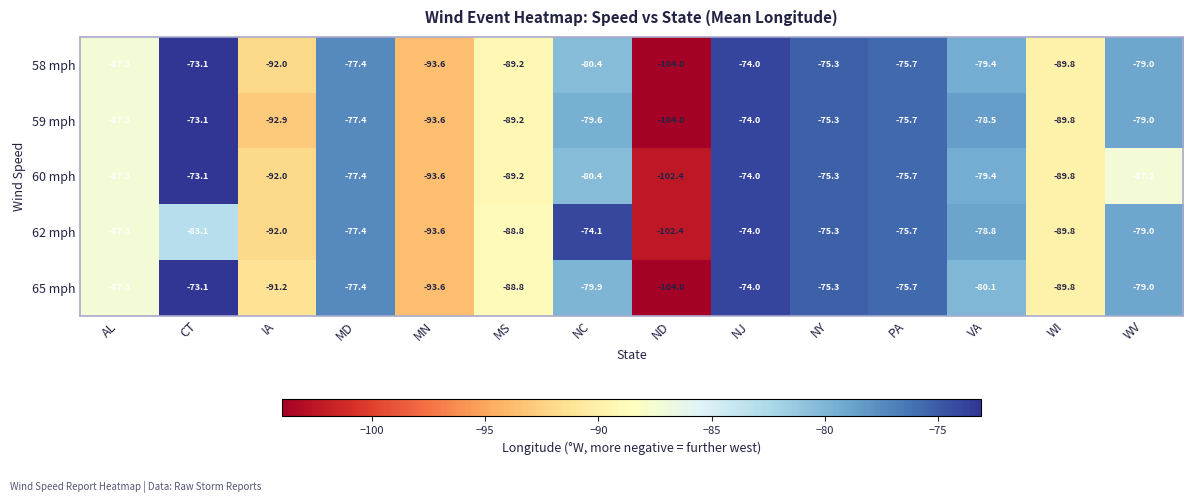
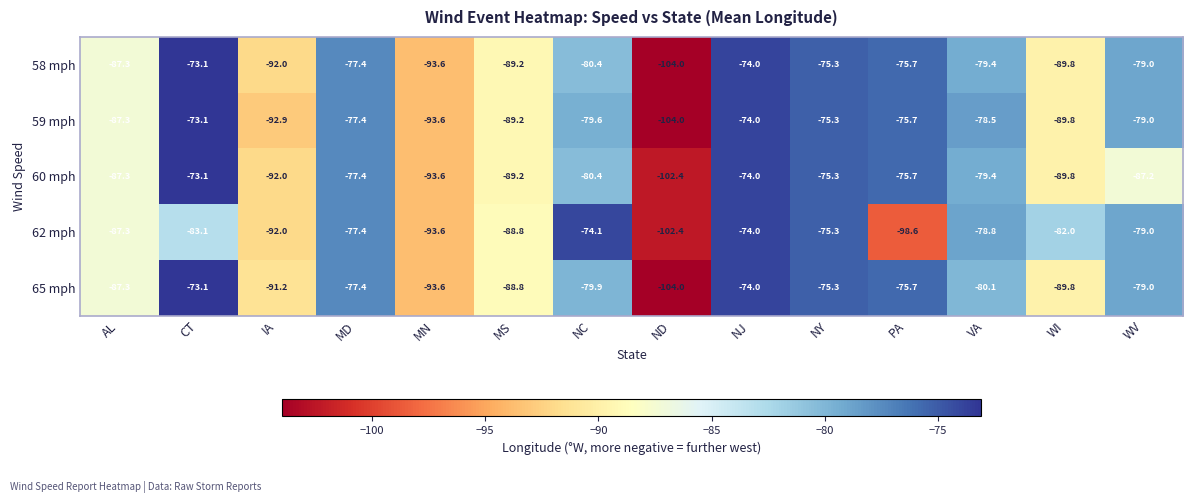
62 mph, PA: -75.7 -> -98.6
62 mph, WI: -89.8 -> -82.0
